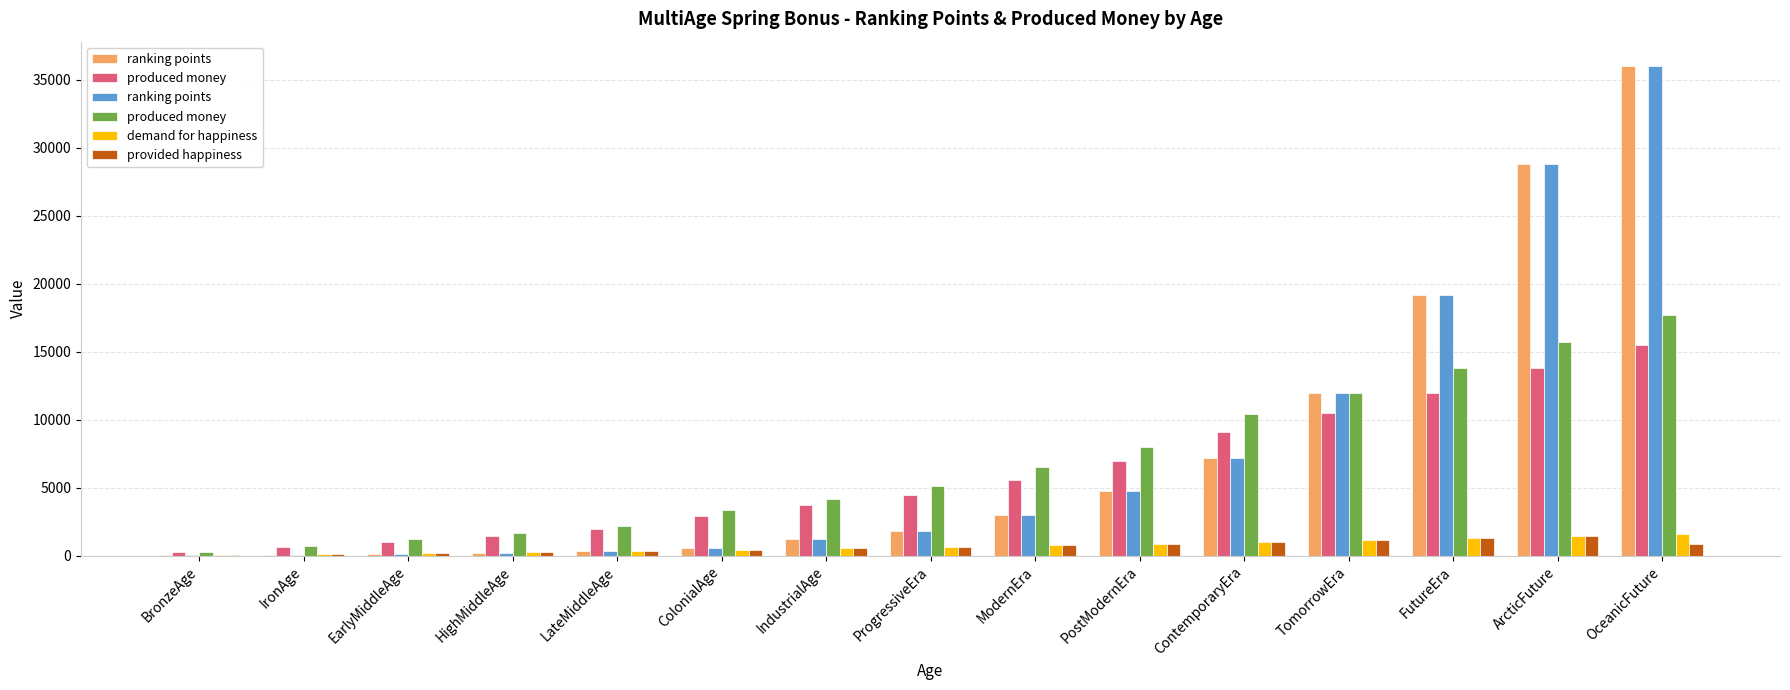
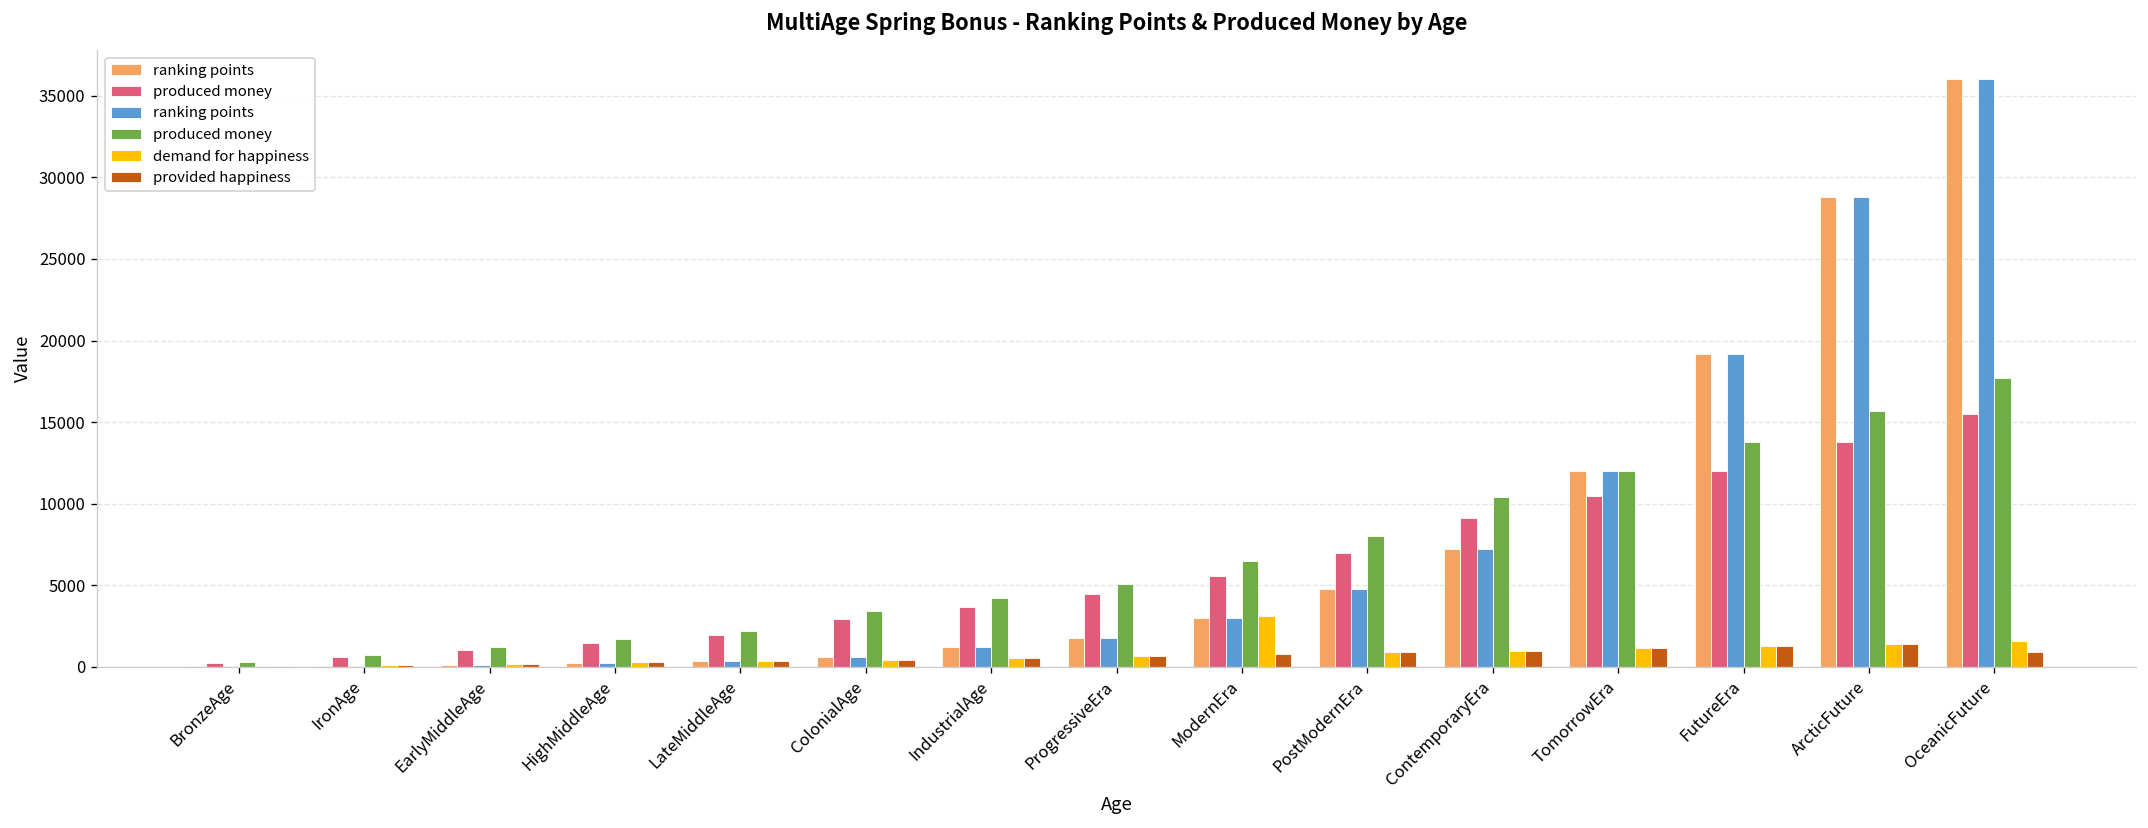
demand for happiness, ModernEra: 800 -> 3100
